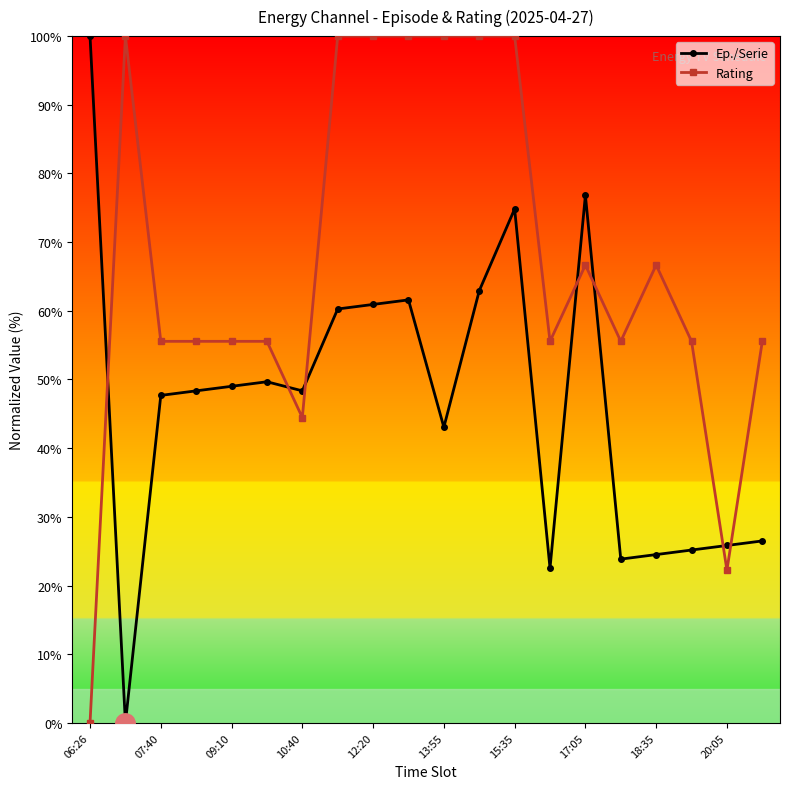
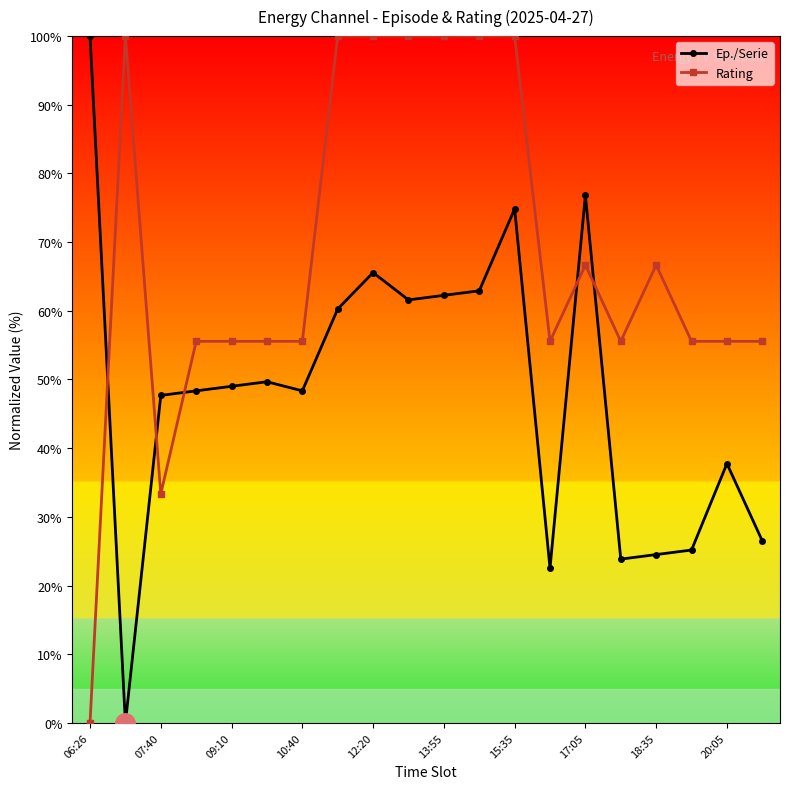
Rating, 07:40: 56% -> 33%
Rating, 10:40: 44% -> 56%
Ep./Serie, 12:20: 61% -> 66%
Ep./Serie, 13:55: 43% -> 62%
Ep./Serie, 20:05: 26% -> 38%
Rating, 20:05: 22% -> 56%
